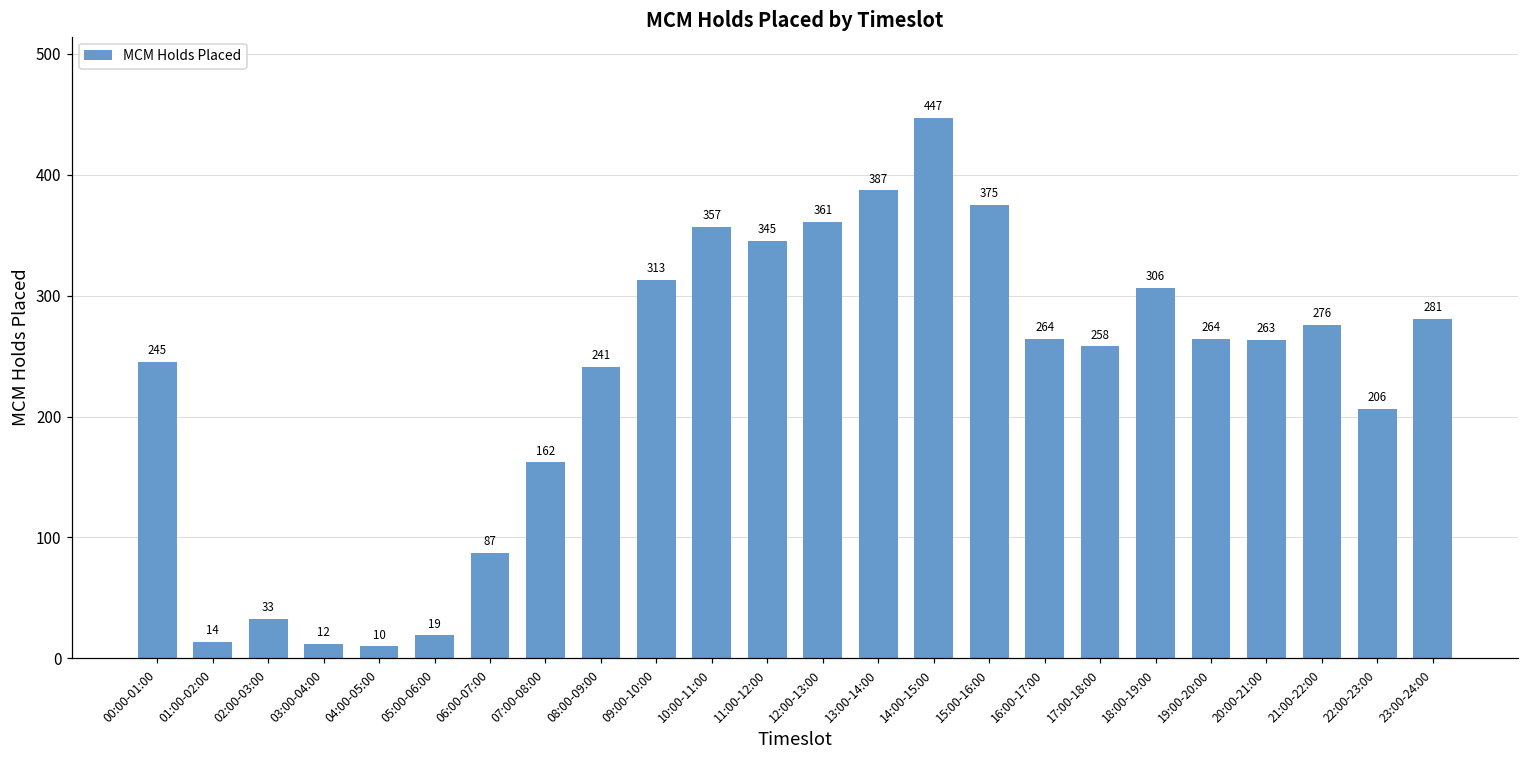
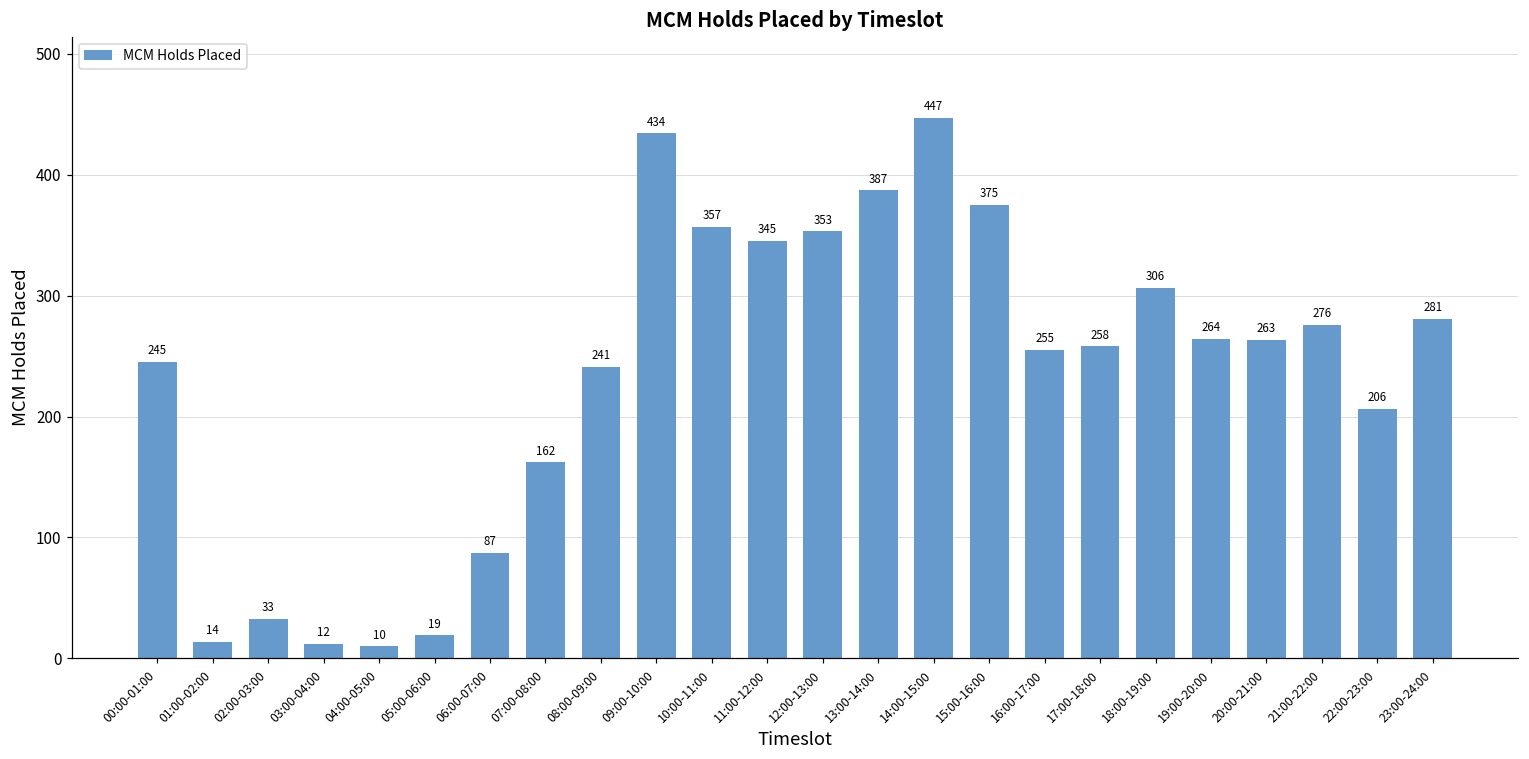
09:00-10:00: 313 -> 434
12:00-13:00: 361 -> 353
16:00-17:00: 264 -> 255
